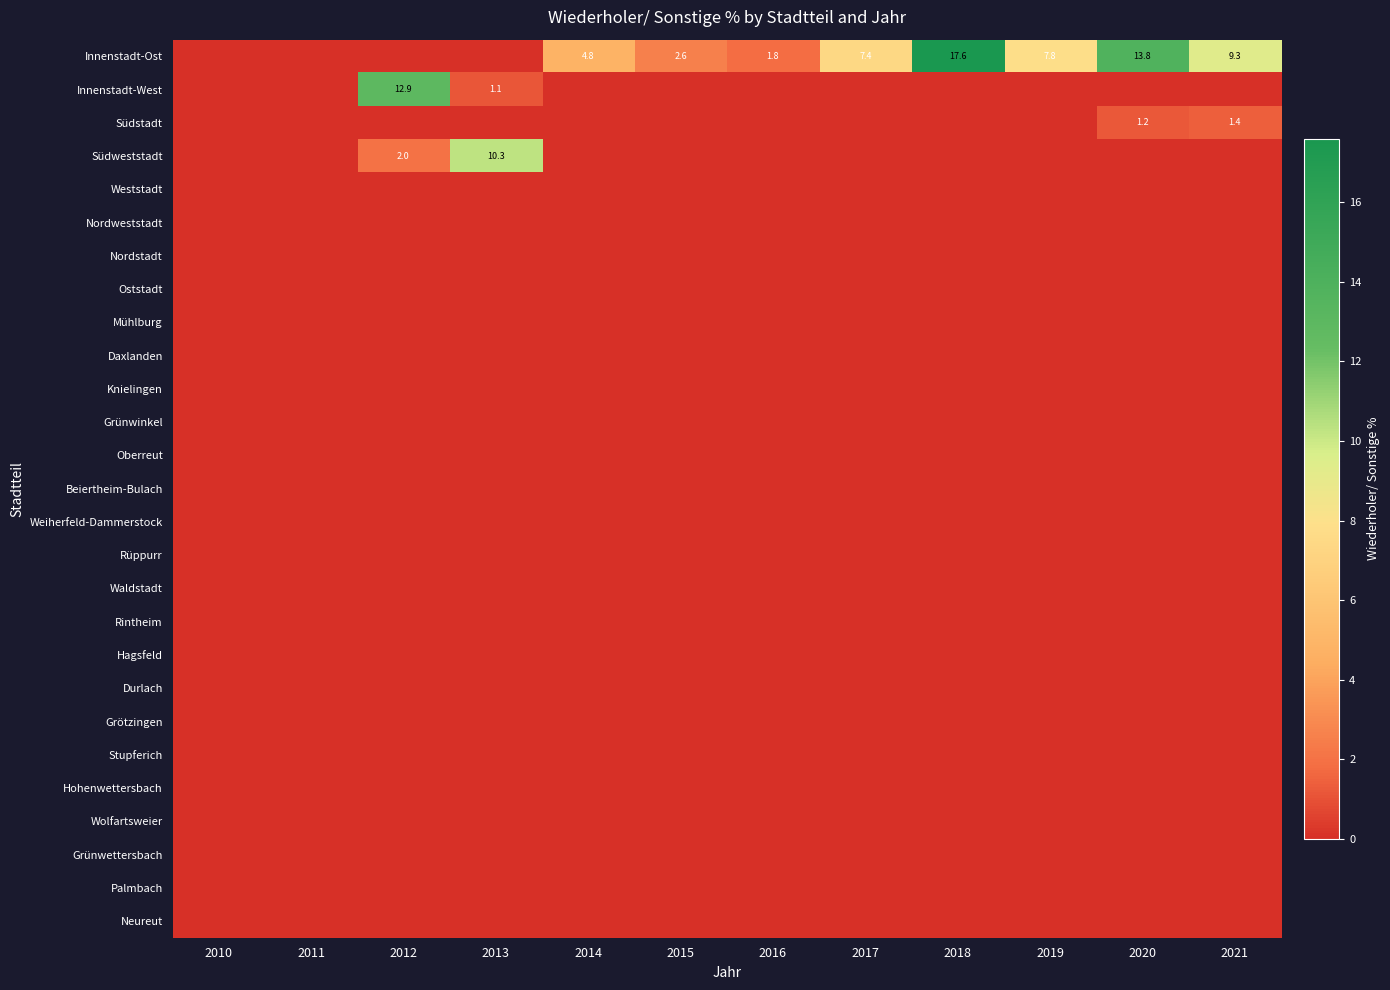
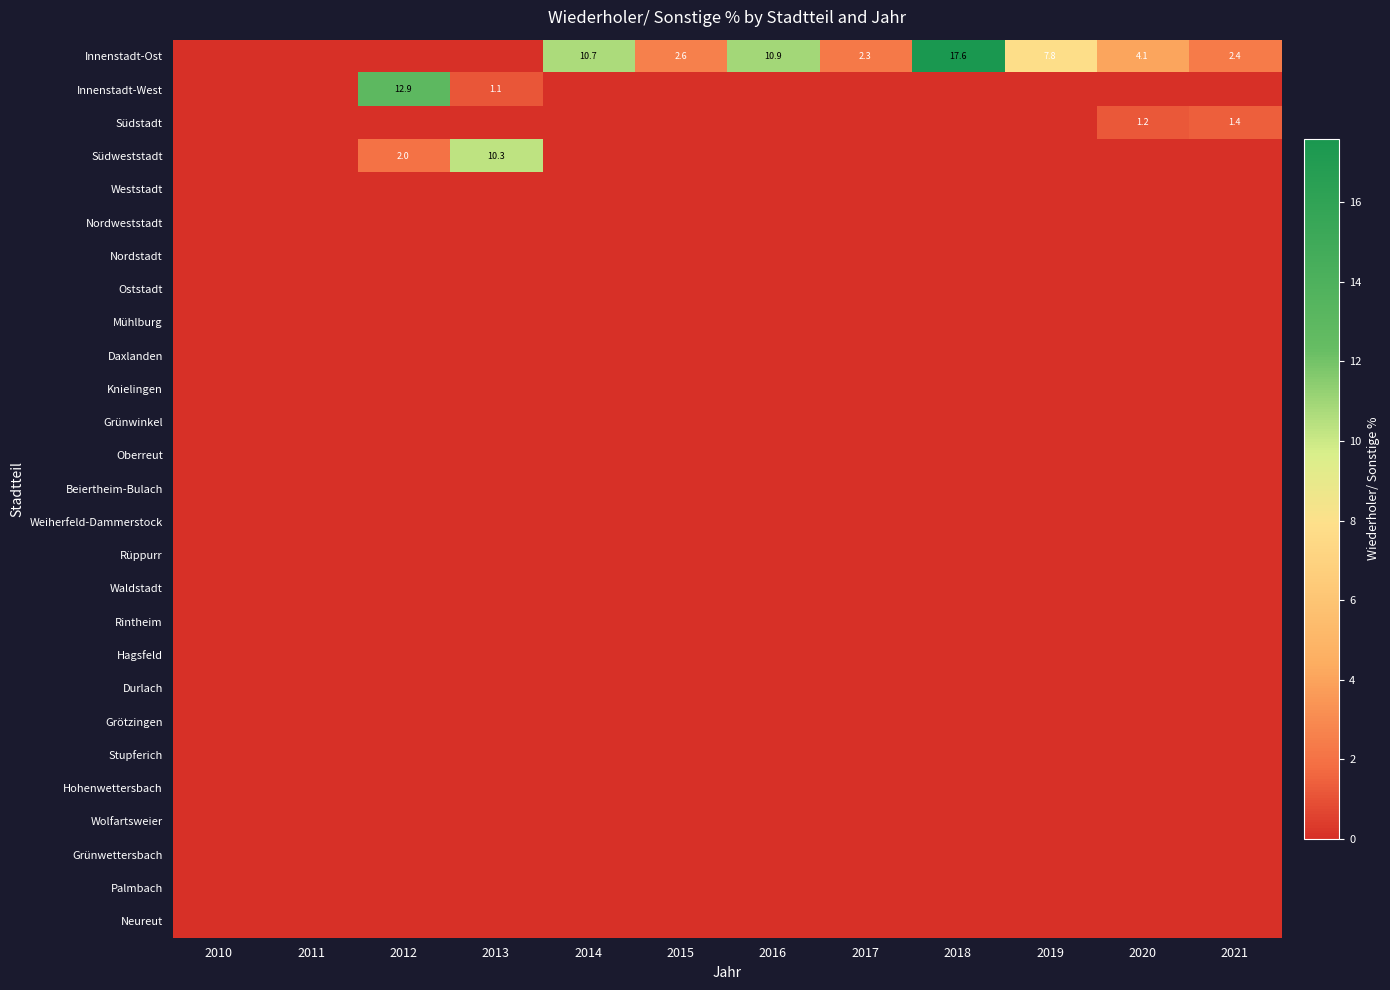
Innenstadt-Ost, 2014: 4.8 -> 10.7
Innenstadt-Ost, 2016: 1.8 -> 10.9
Innenstadt-Ost, 2017: 7.4 -> 2.3
Innenstadt-Ost, 2020: 13.8 -> 4.1
Innenstadt-Ost, 2021: 9.3 -> 2.4
